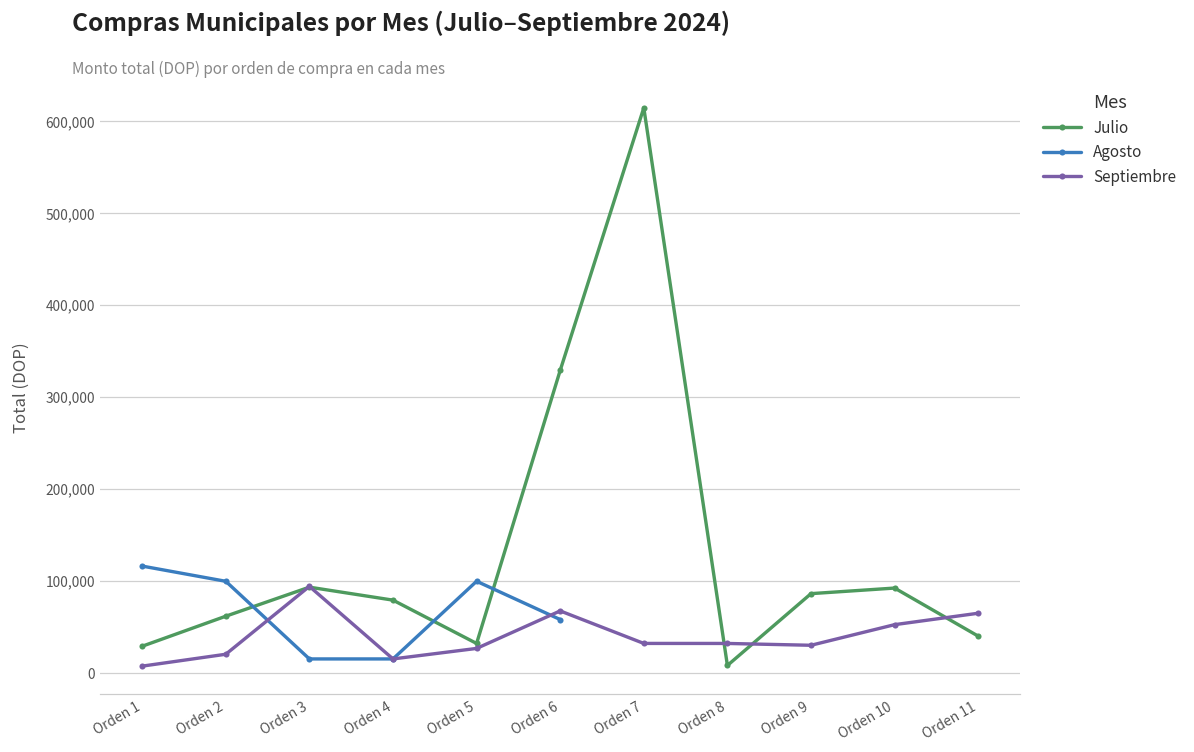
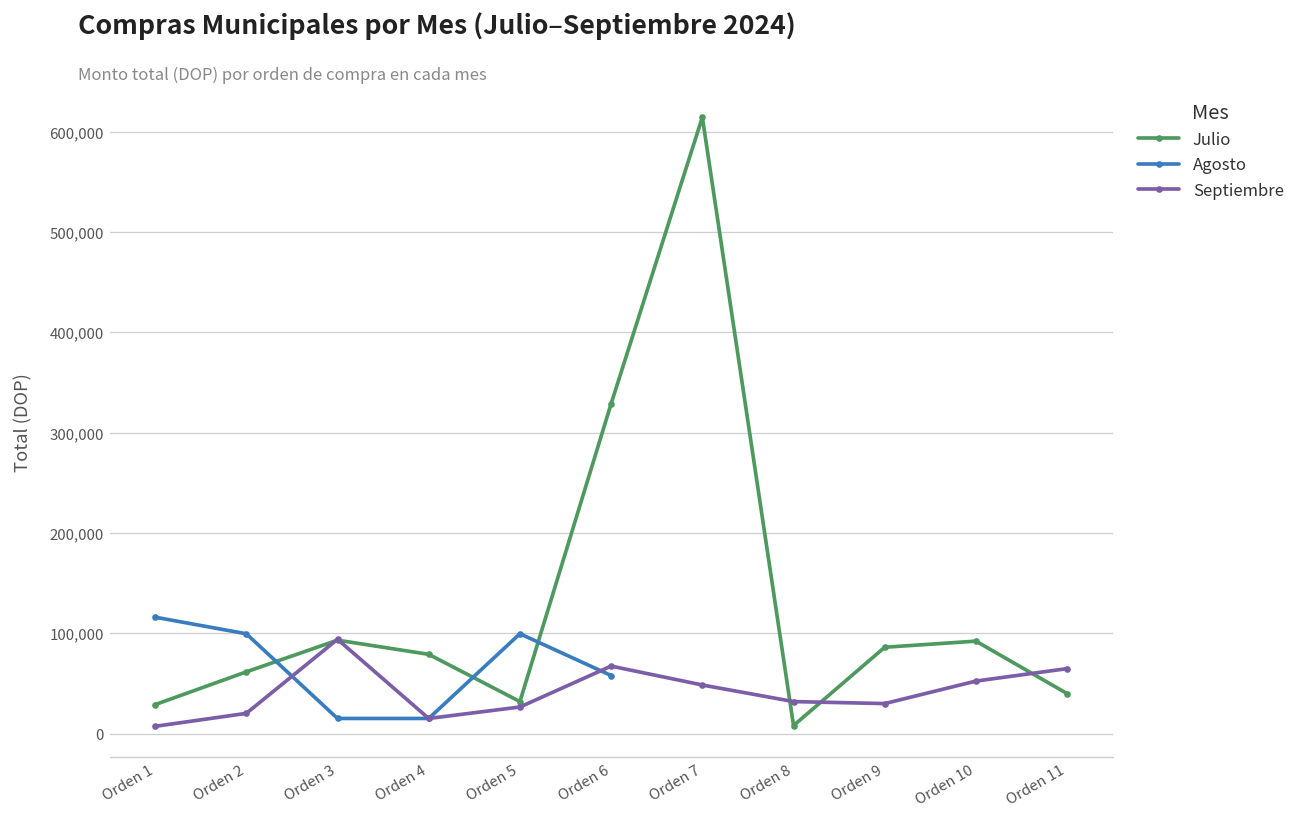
Septiembre, Orden 7: 30,000 -> 50,000
